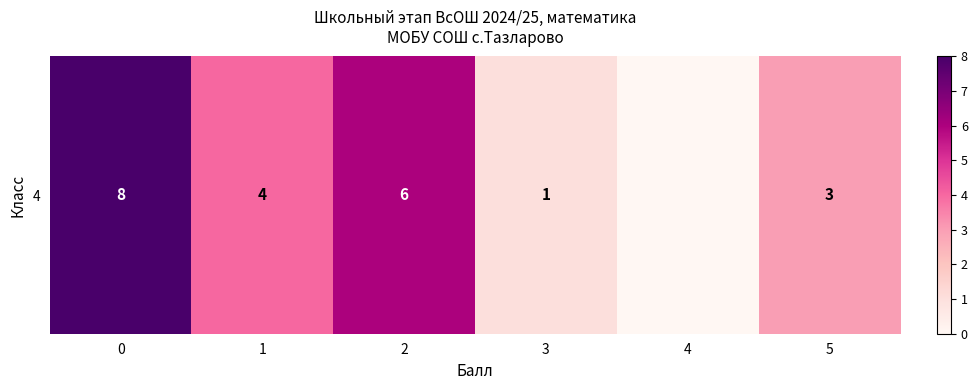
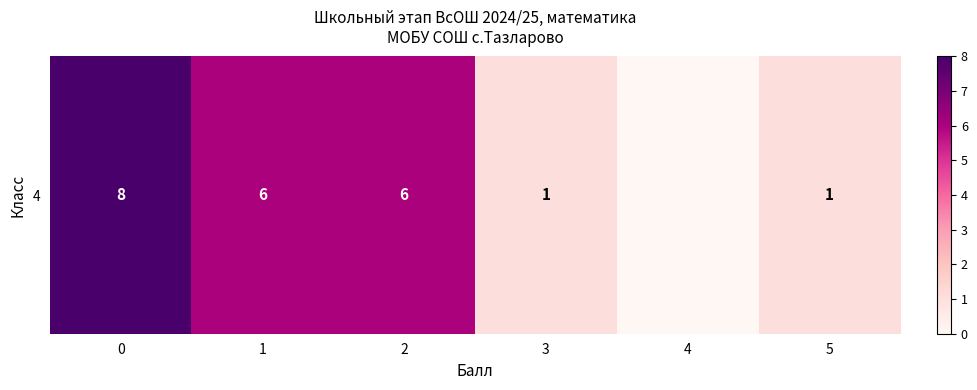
4, 1: 4 -> 6
4, 5: 3 -> 1
